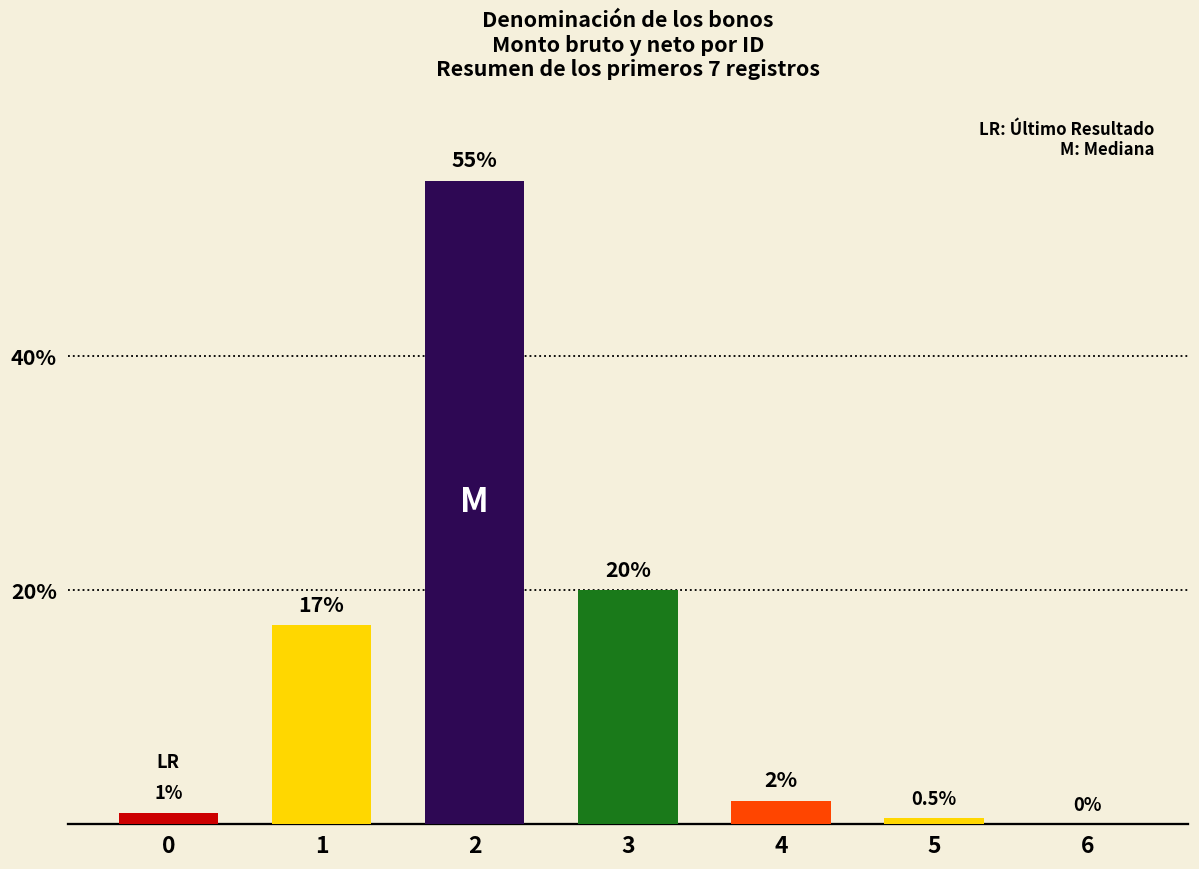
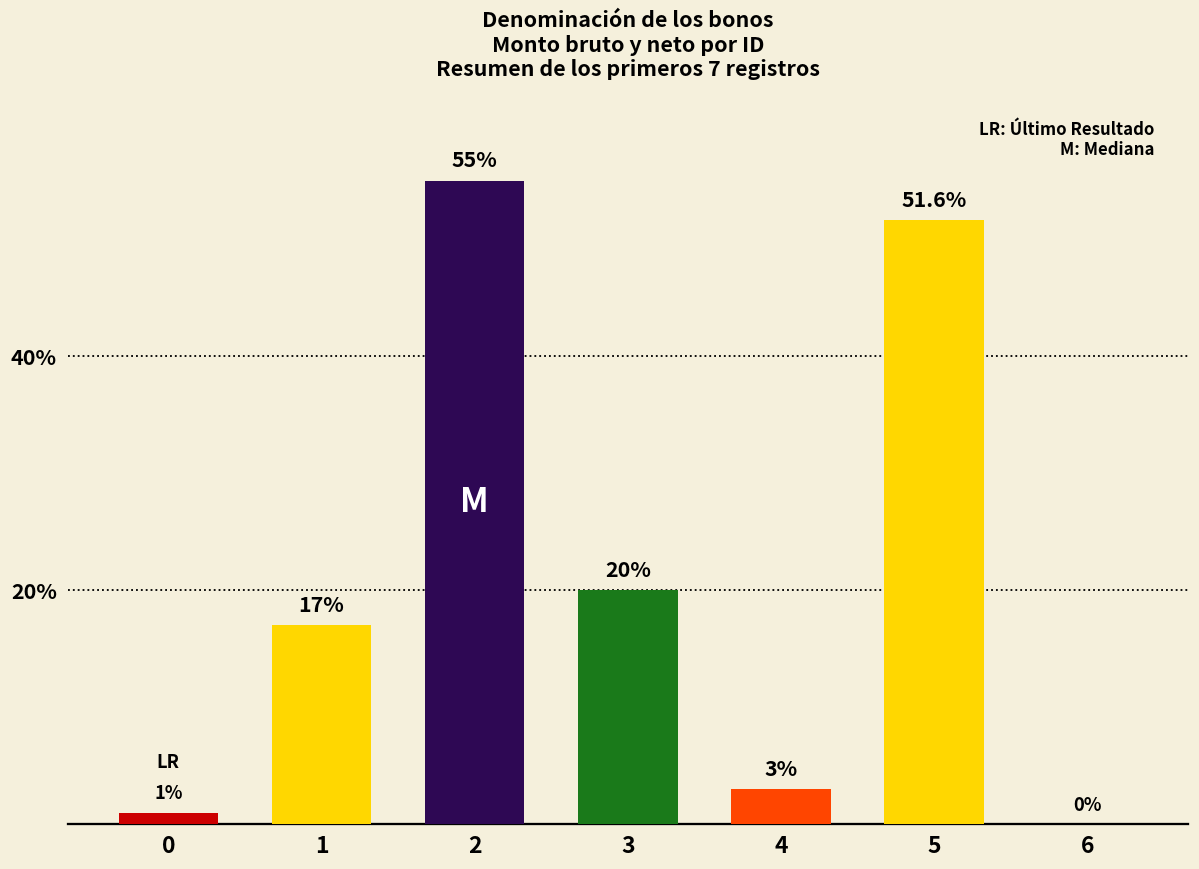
4: 2% -> 3%
5: 0.5% -> 51.6%
